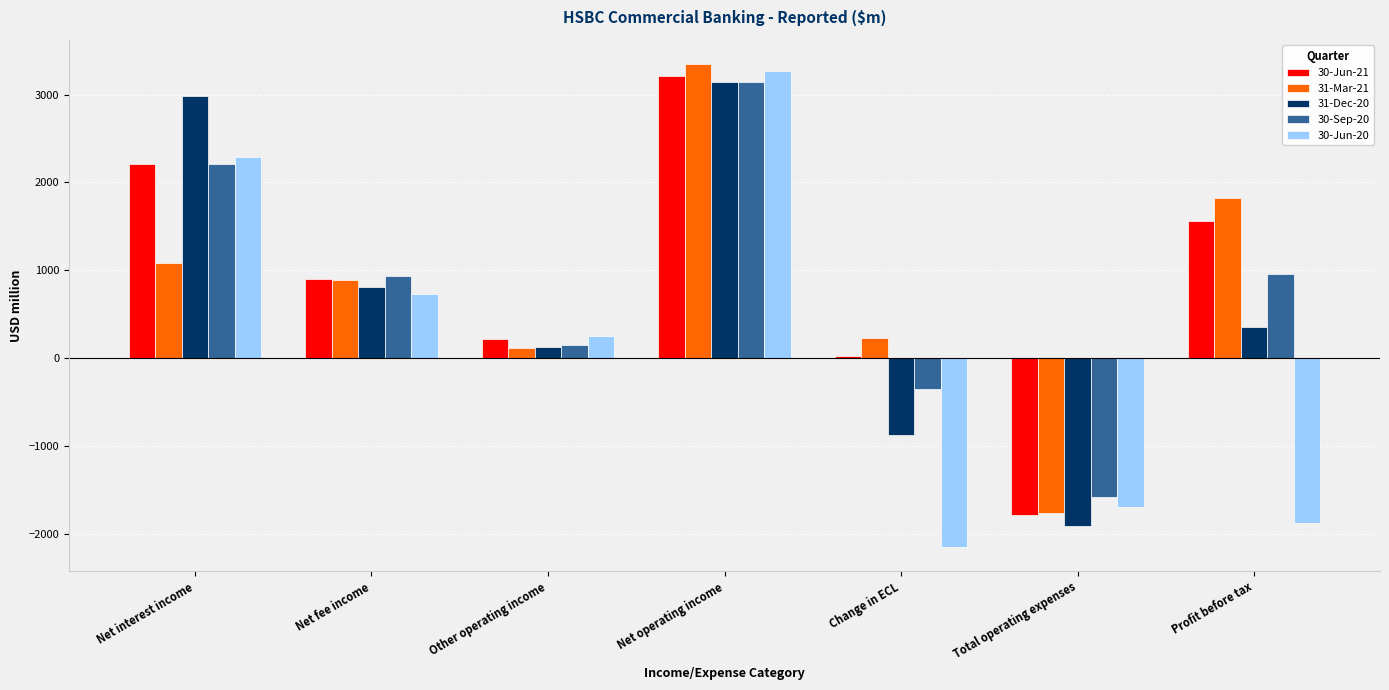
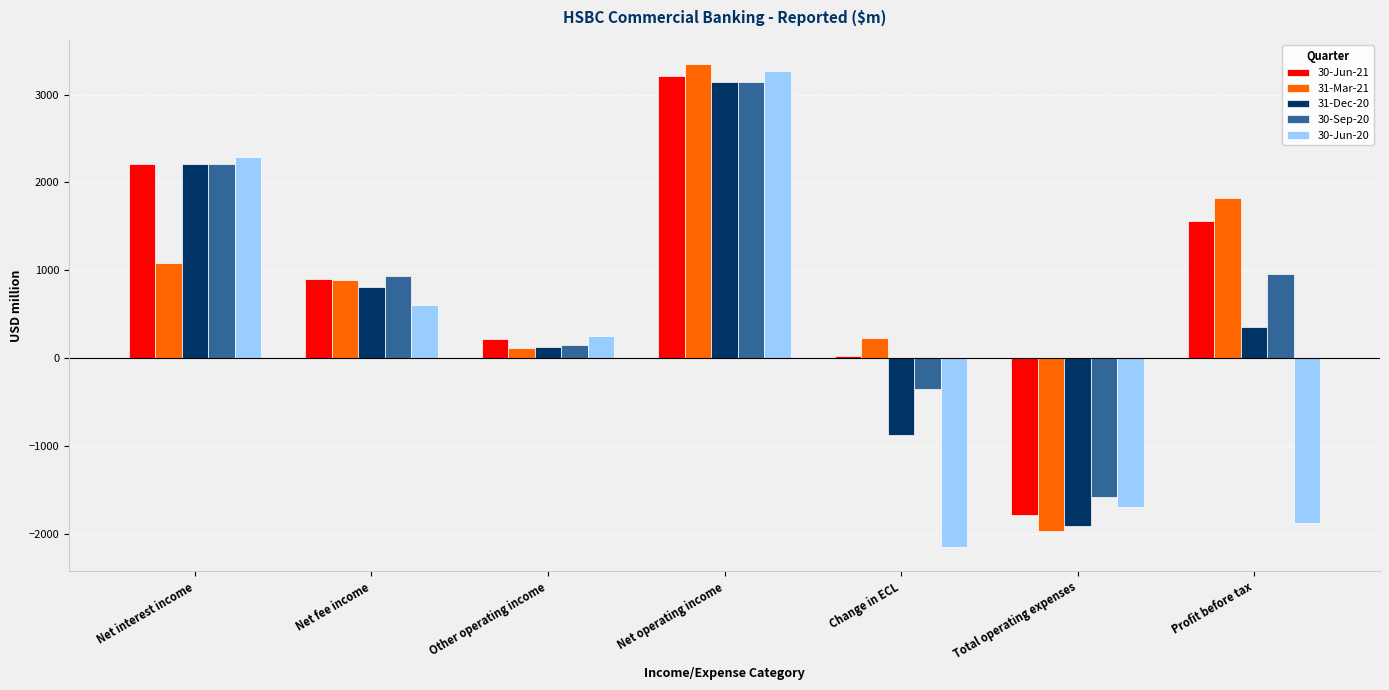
31-Dec-20, Net interest income: 3000 -> 2200
30-Jun-20, Net fee income: 700 -> 600
31-Mar-21, Total operating expenses: -1800 -> -2000
